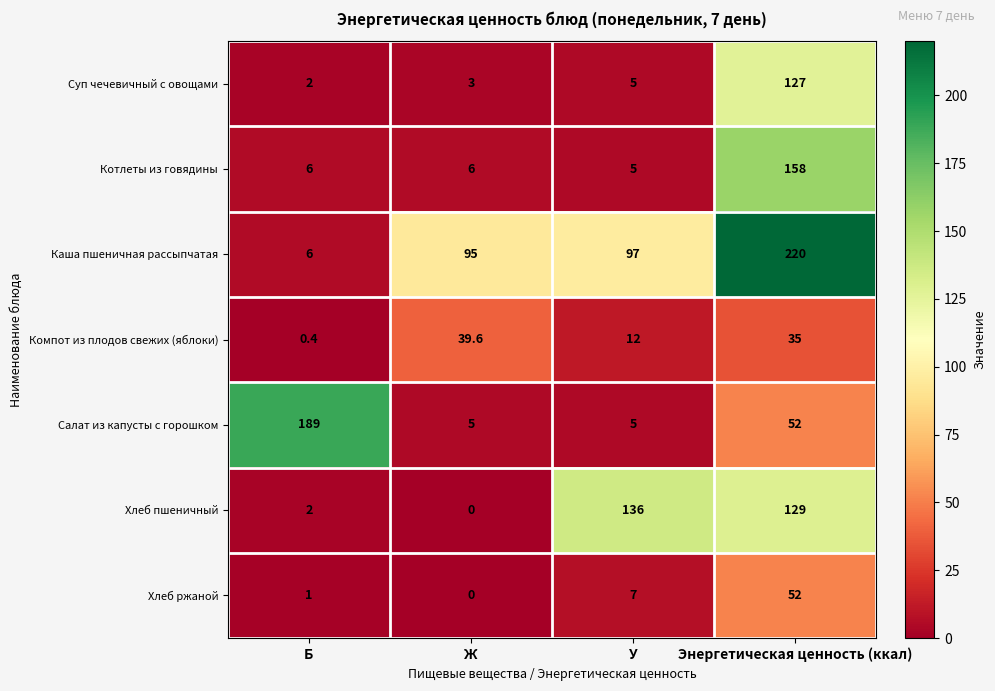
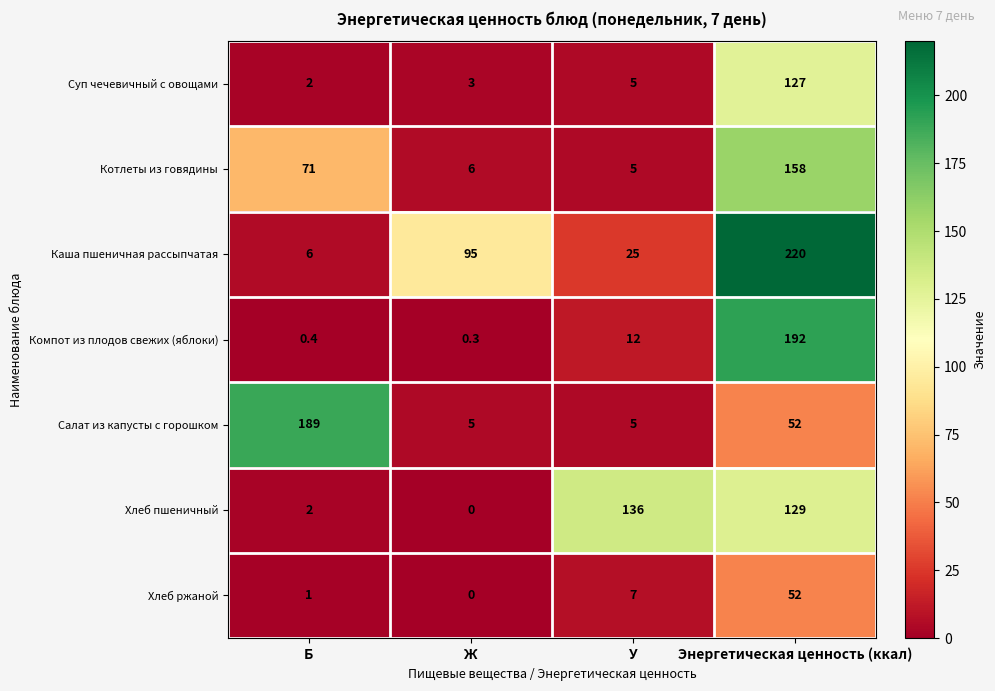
Котлеты из говядины, Б: 6 -> 71
Каша пшеничная рассыпчатая, У: 97 -> 25
Компот из плодов свежих (яблоки), Ж: 39.6 -> 0.3
Компот из плодов свежих (яблоки), Энергетическая ценность (ккал): 35 -> 192
